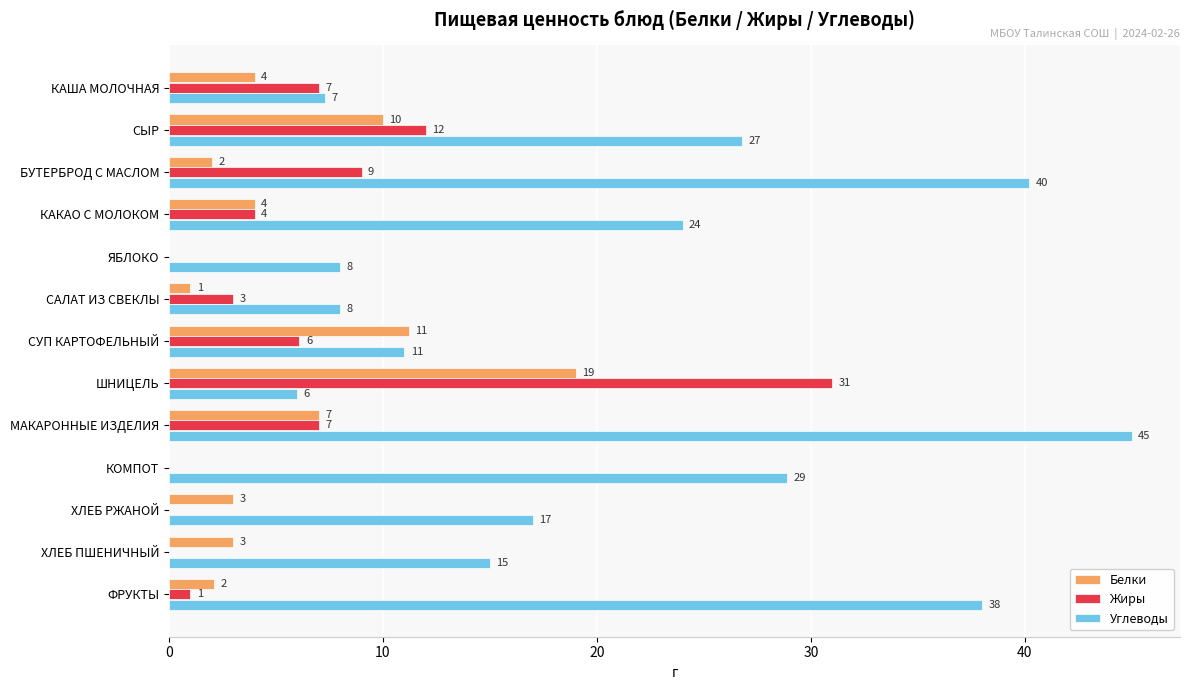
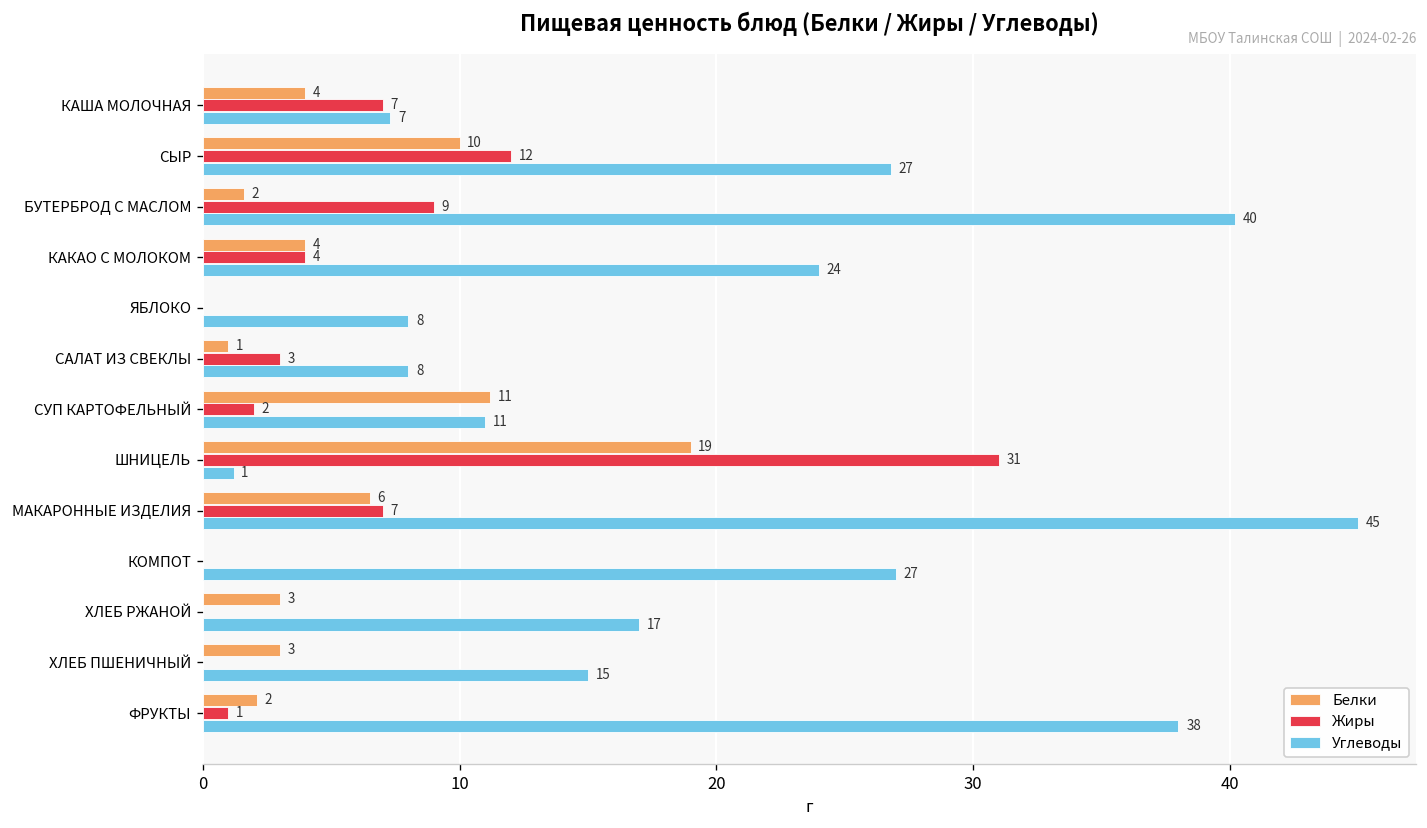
Белки, БУТЕРБРОД С МАСЛОМ: 2.0 -> 1.6
Жиры, СУП КАРТОФЕЛЬНЫЙ: 6 -> 2
Углеводы, ШНИЦЕЛЬ: 6 -> 1
Белки, МАКАРОННЫЕ ИЗДЕЛИЯ: 7 -> 6
Углеводы, КОМПОТ: 29 -> 27
